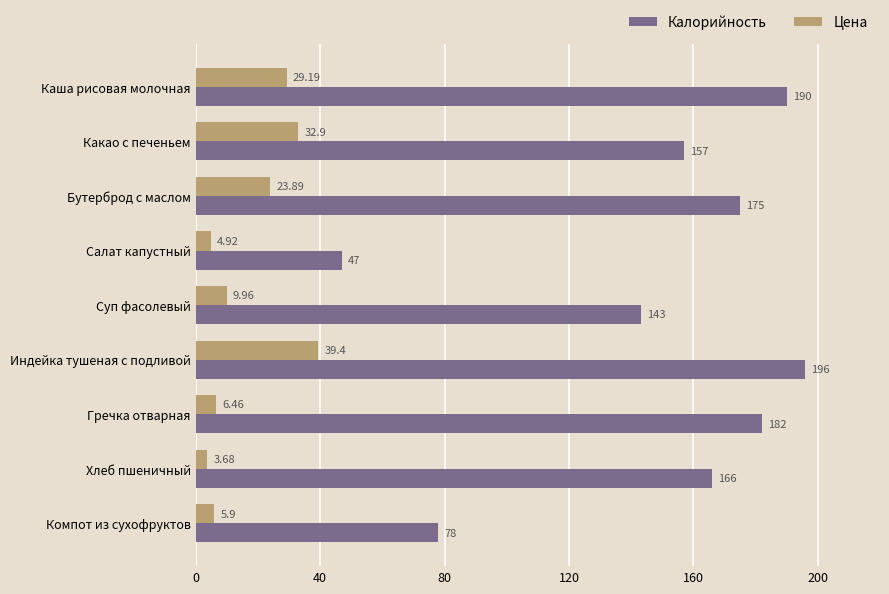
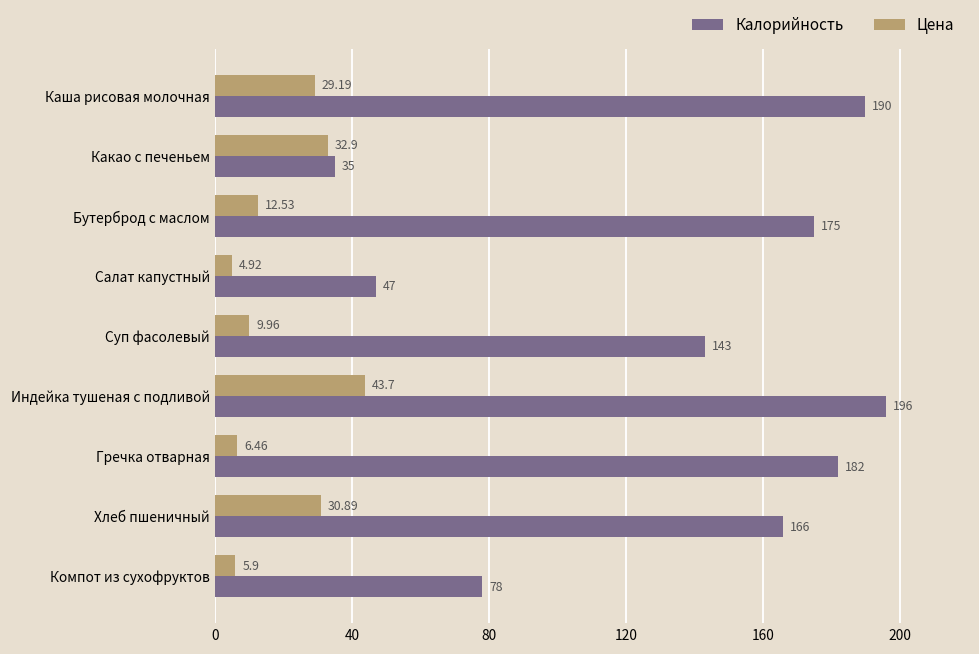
Калорийность, Какао с печеньем: 157 -> 35
Цена, Бутерброд с маслом: 23.89 -> 12.53
Цена, Индейка тушеная с подливой: 39.4 -> 43.7
Цена, Хлеб пшеничный: 3.68 -> 30.89
